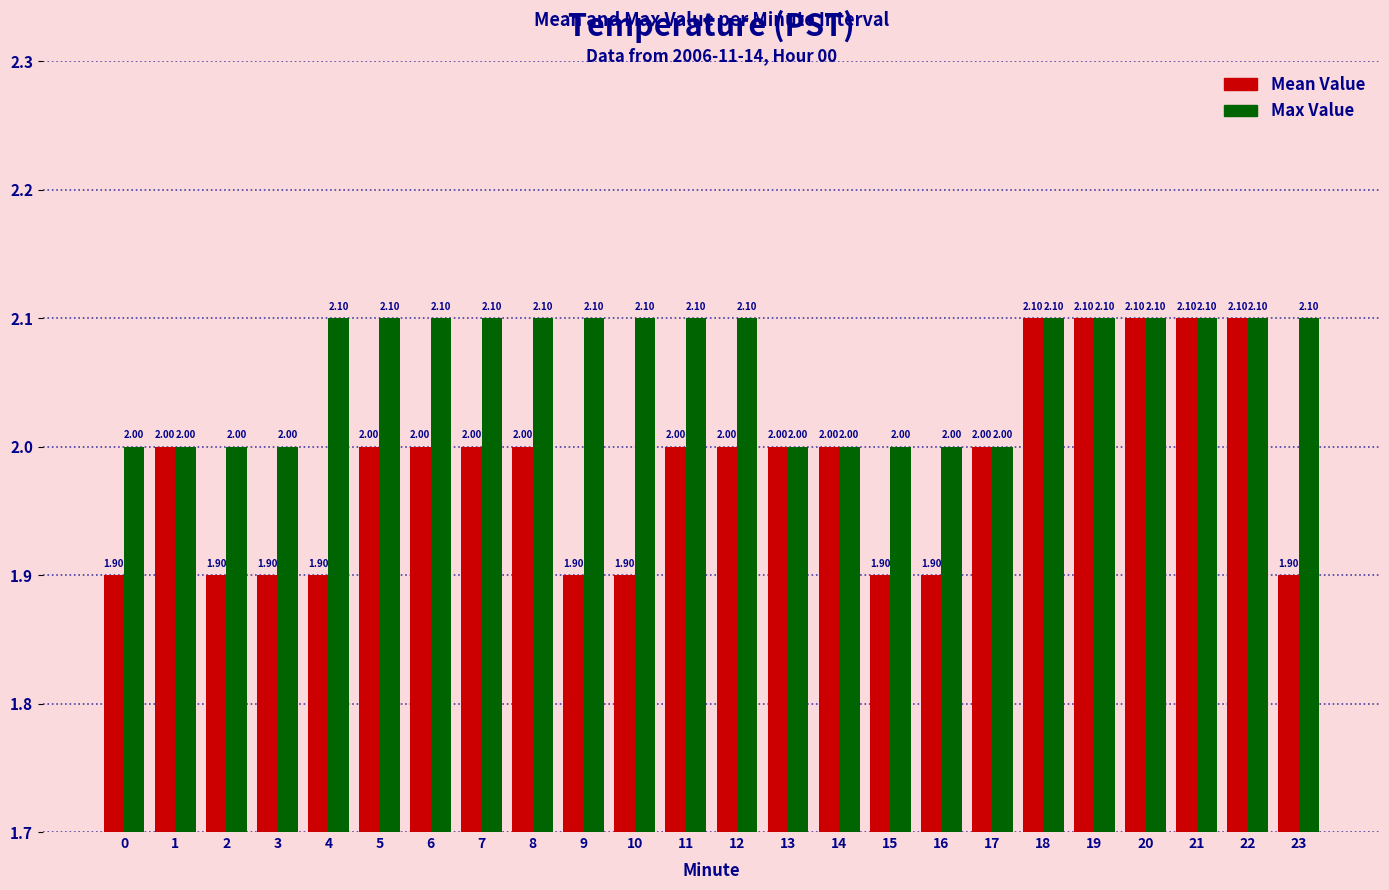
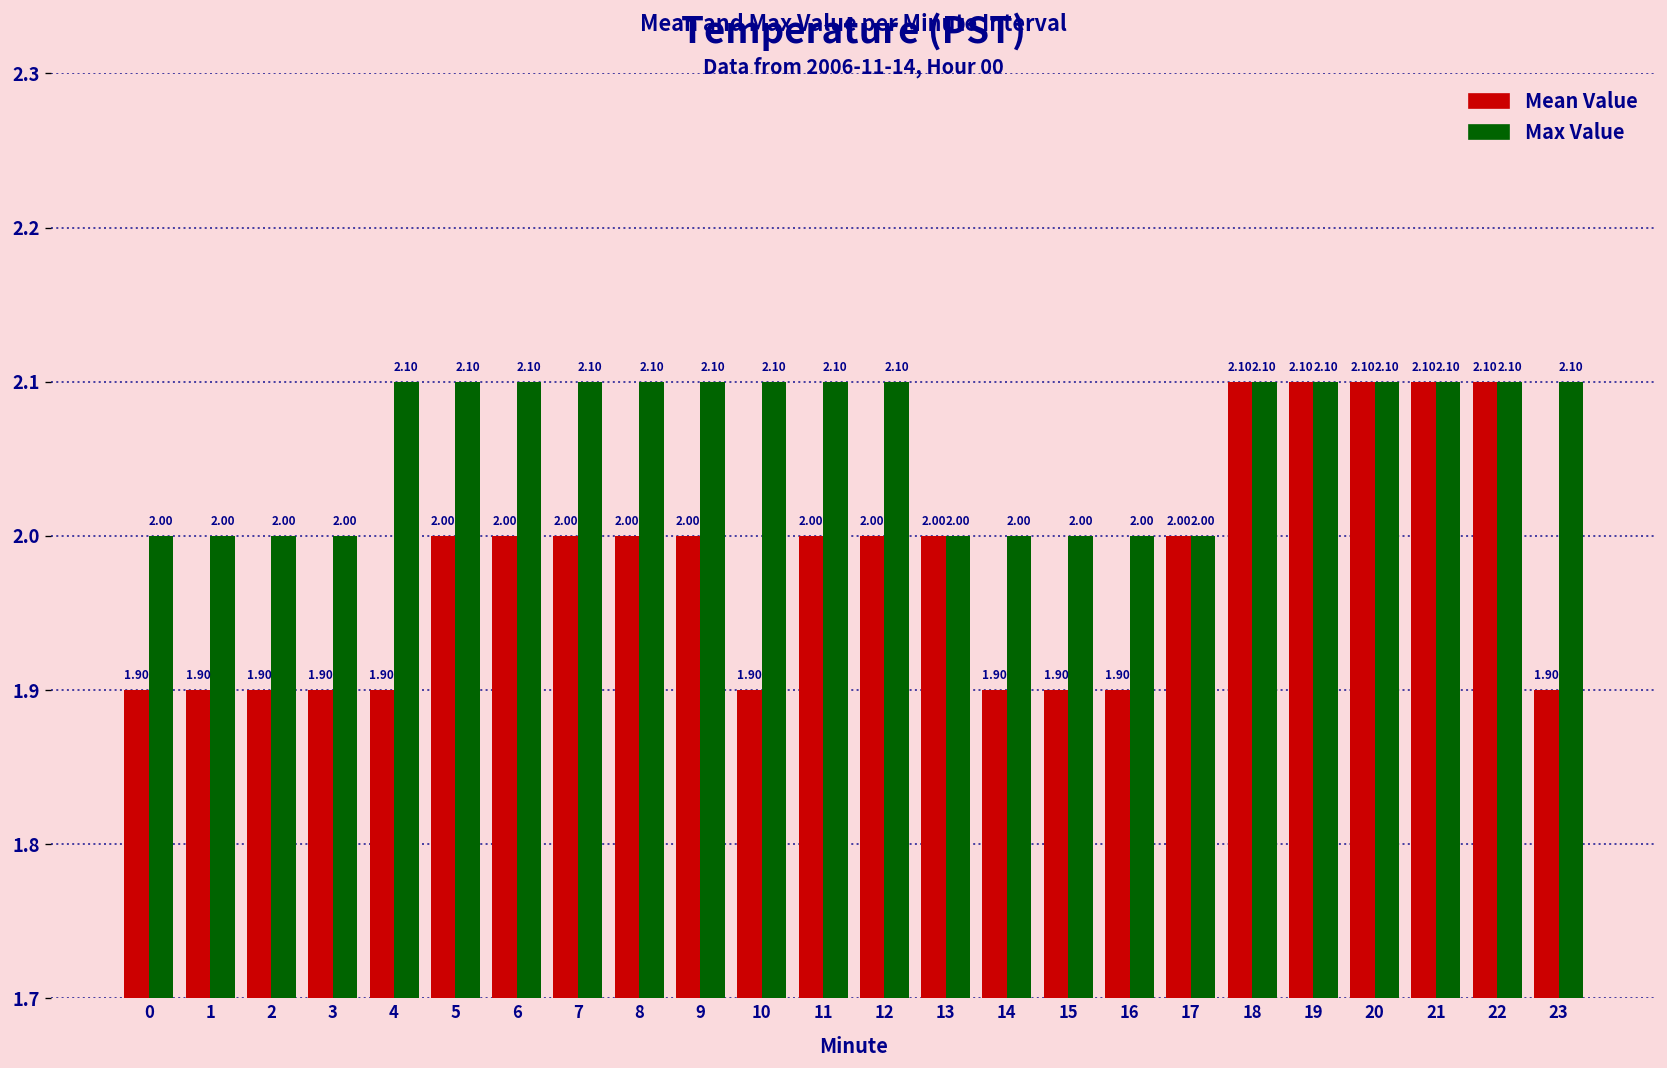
Mean Value, 1: 2.00 -> 1.90
Mean Value, 9: 1.90 -> 2.00
Mean Value, 14: 2.00 -> 1.90
